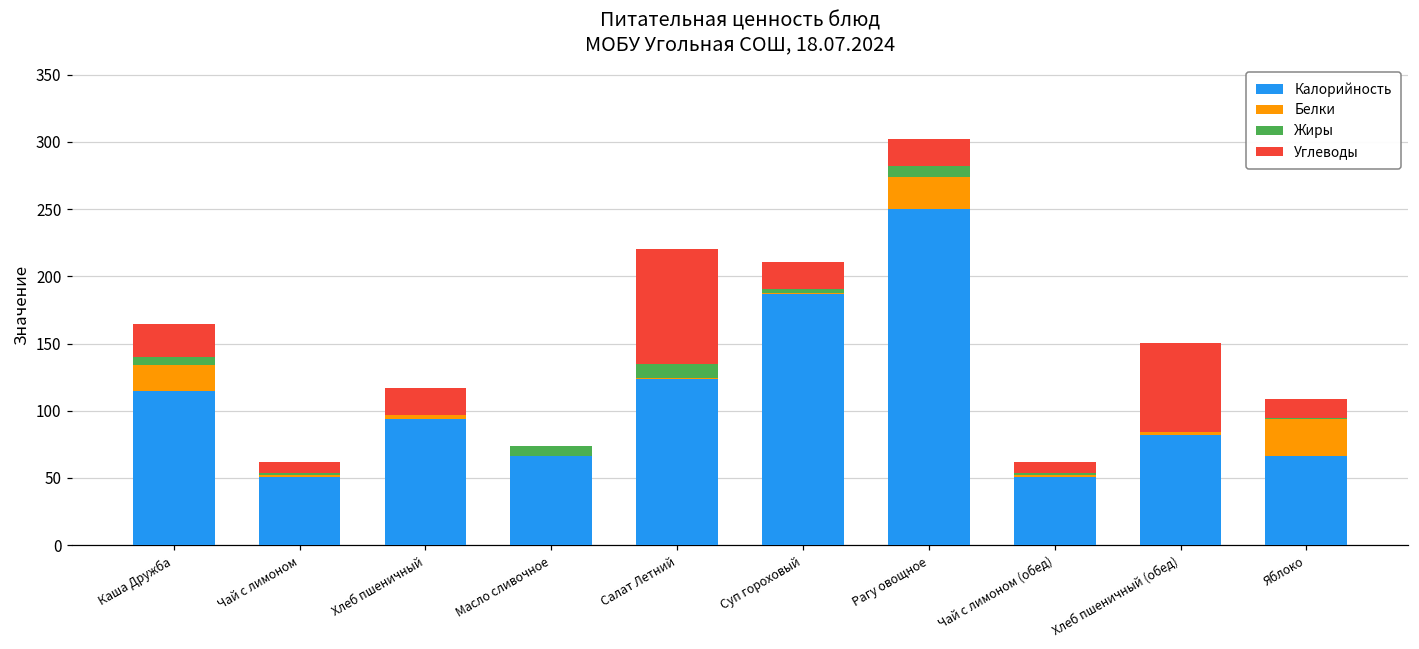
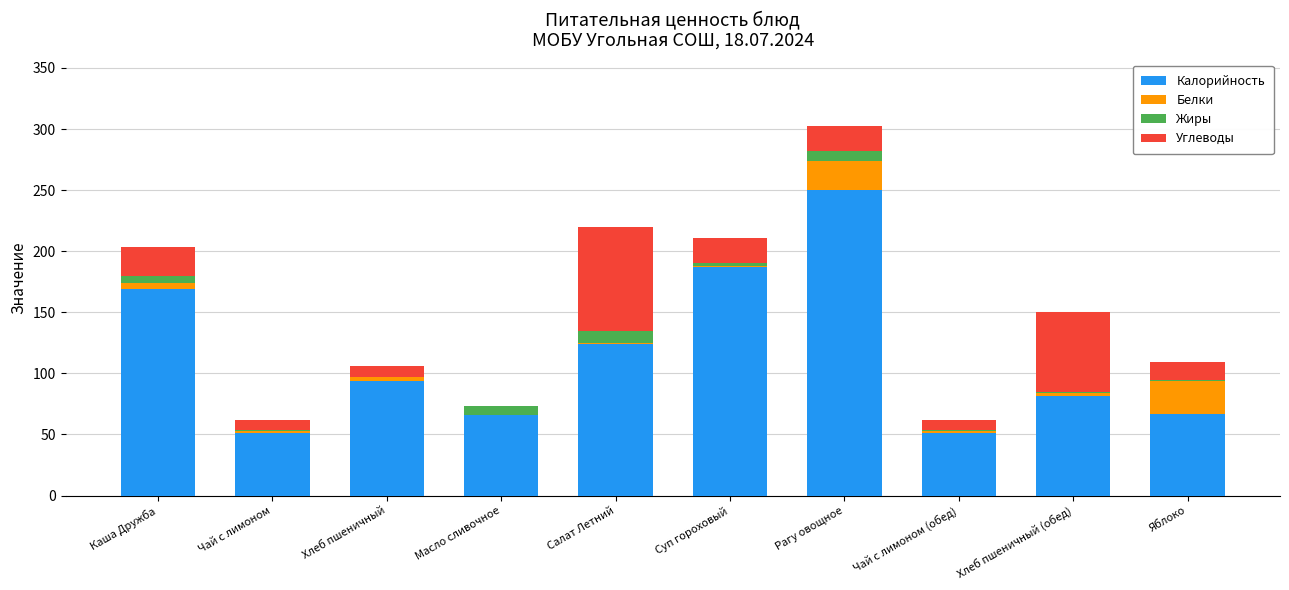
Калорийность, Каша Дружба: 115 -> 169
Белки, Каша Дружба: 19 -> 5
Углеводы, Хлеб пшеничный: 20 -> 9
